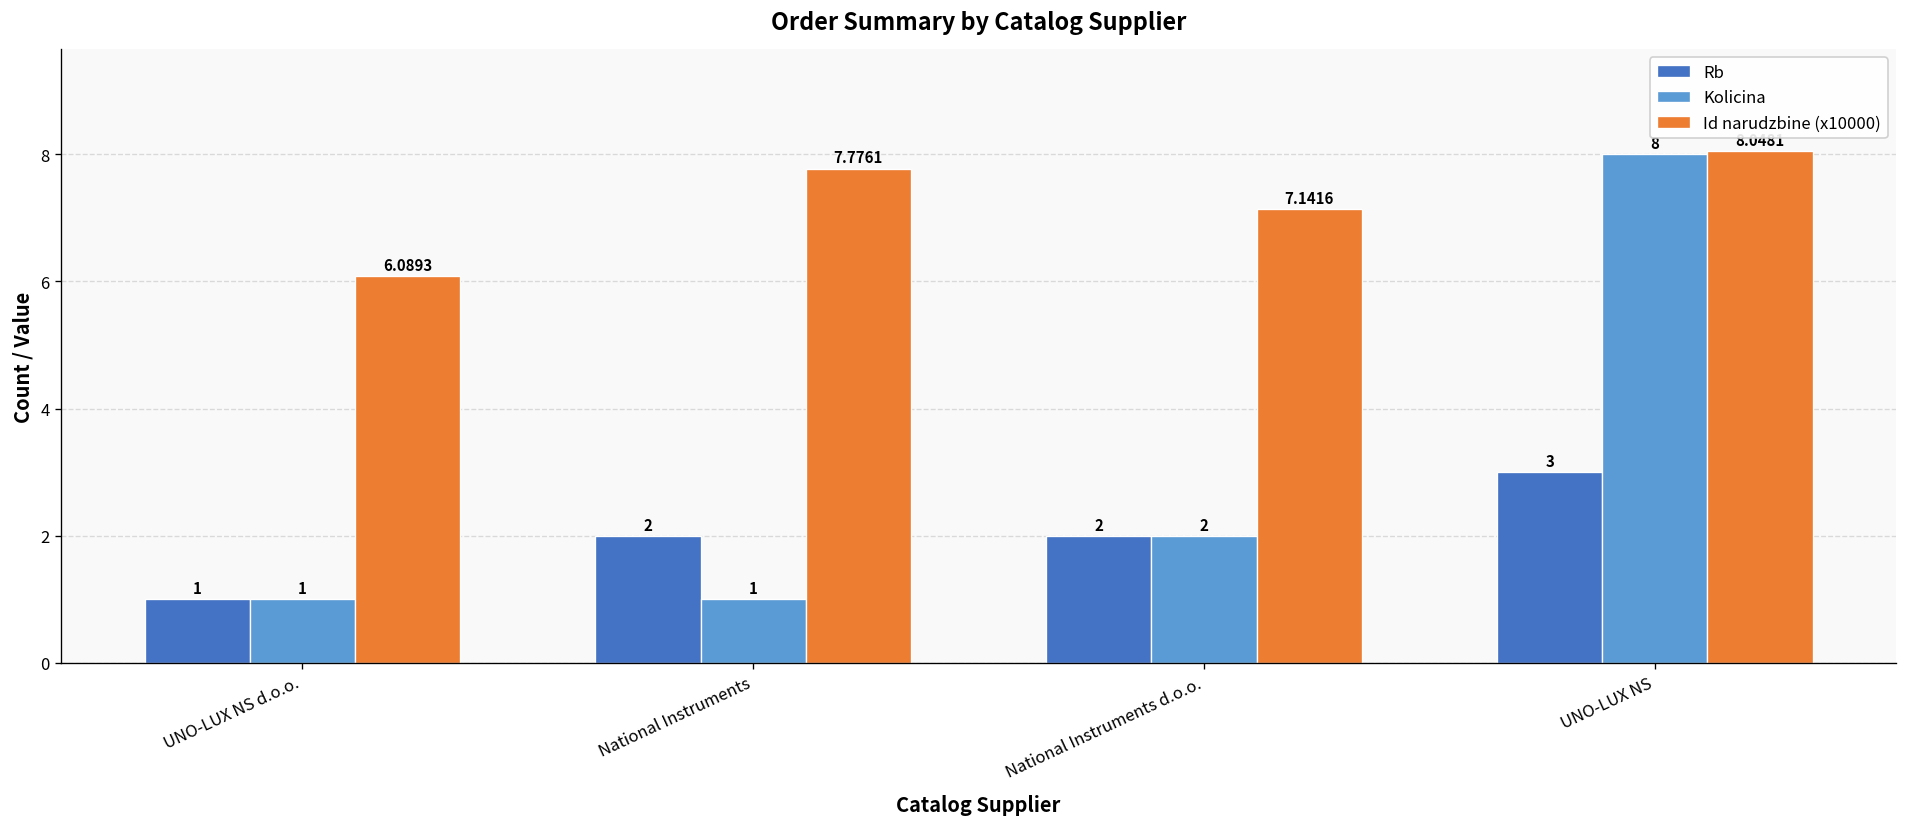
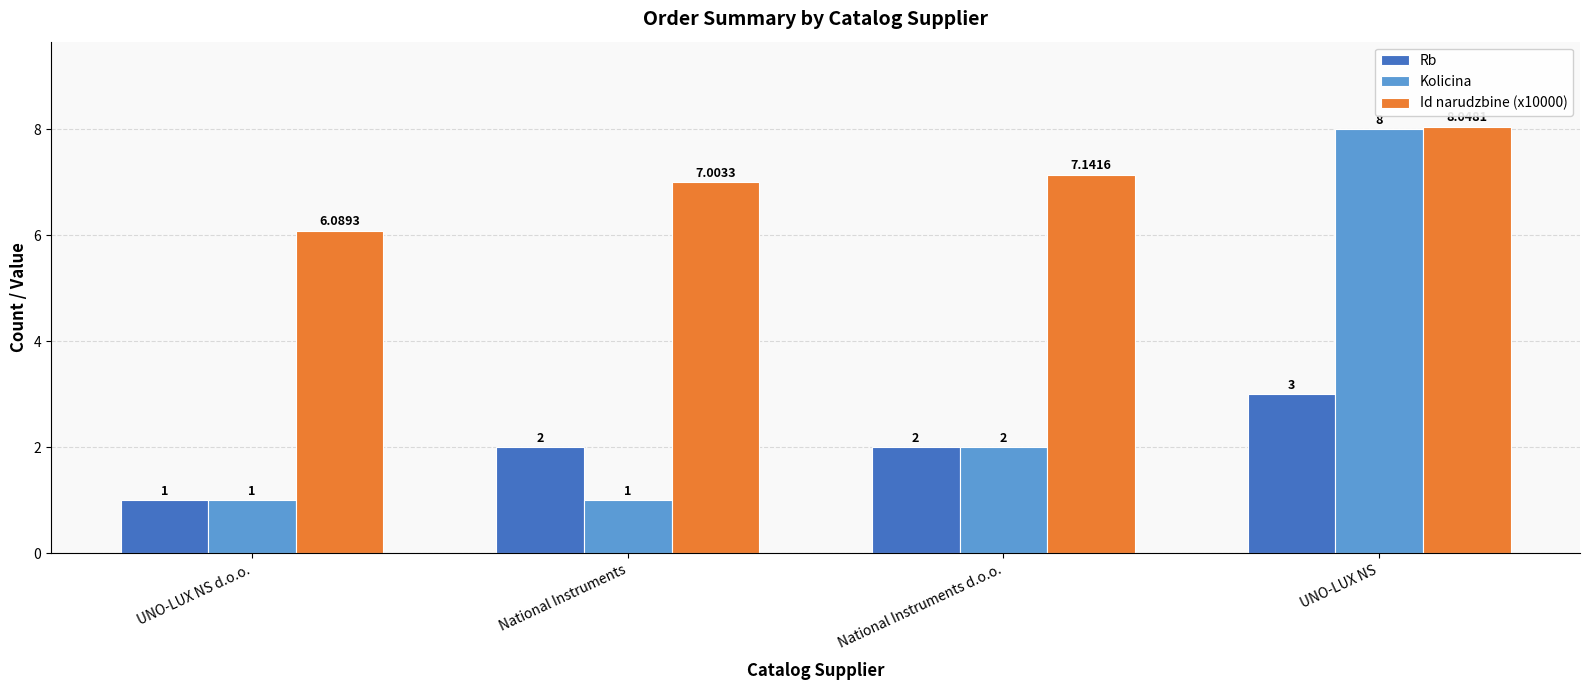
Id narudzbine (x10000), National Instruments: 7.7761 -> 7.0033
